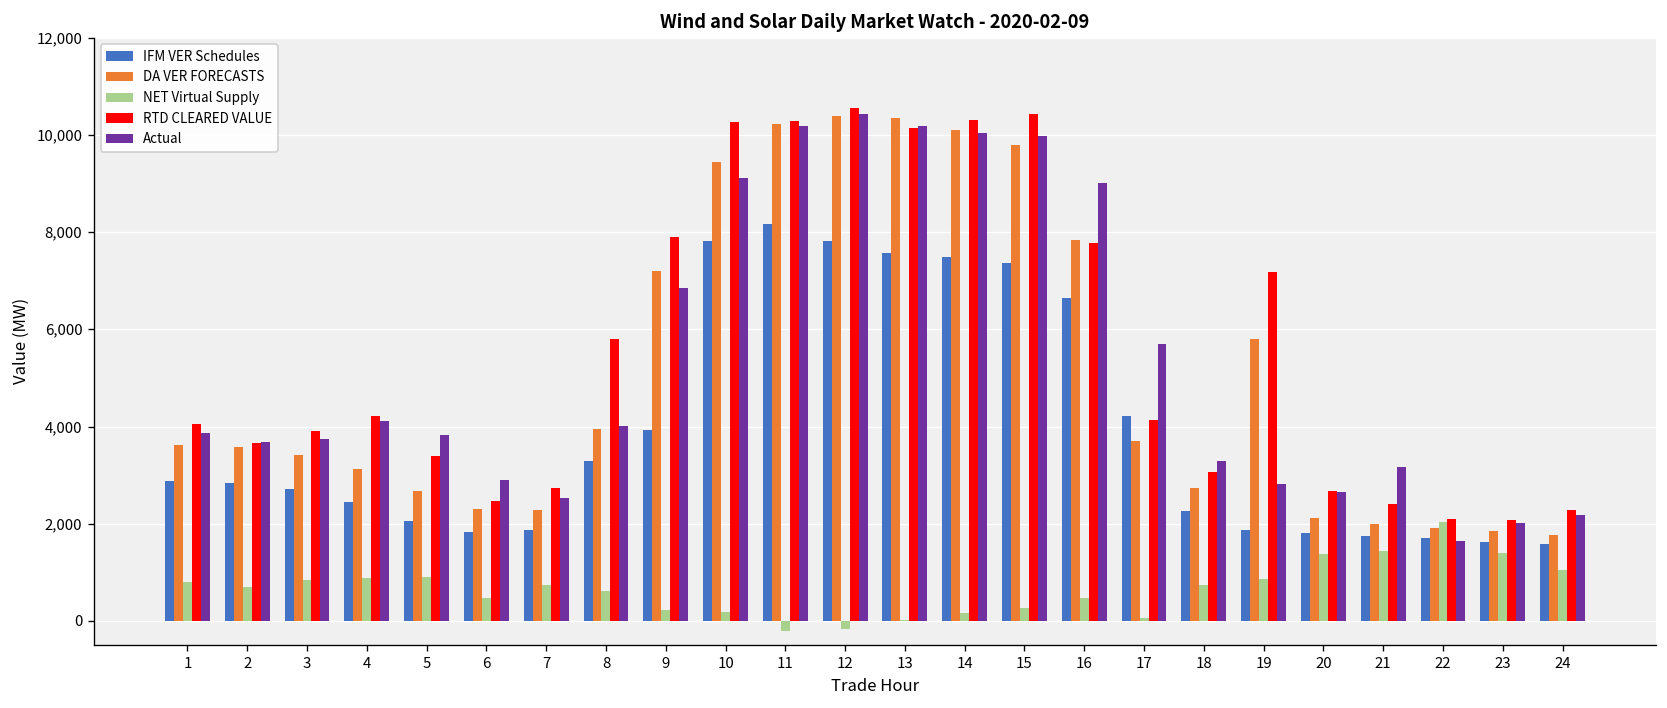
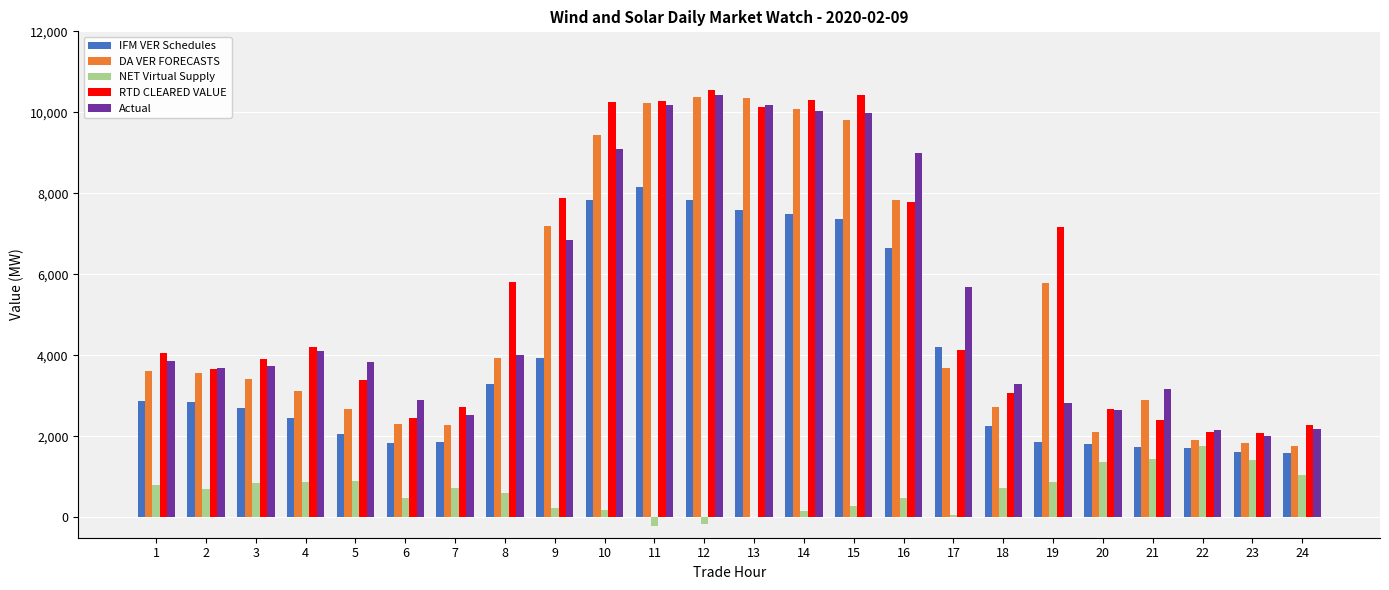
DA VER FORECASTS, 21: 2,000 -> 2,900
NET Virtual Supply, 22: 2,000 -> 1,800
Actual, 22: 1,600 -> 2,200
